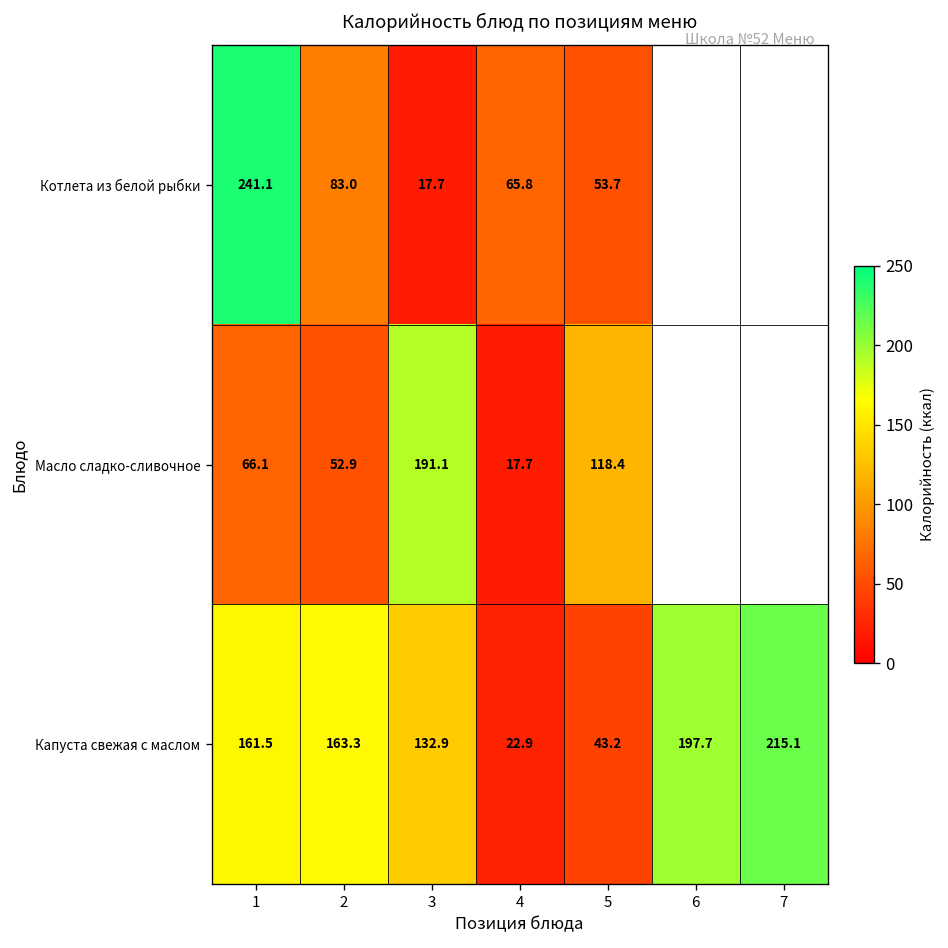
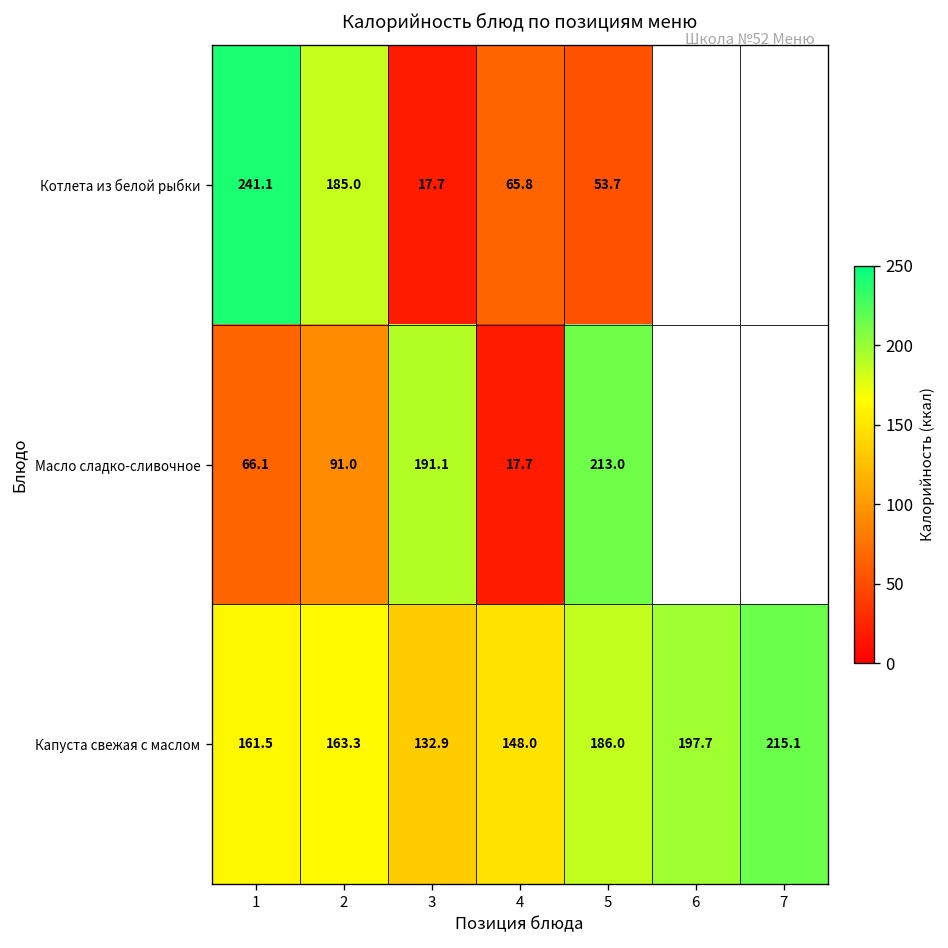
Котлета из белой рыбки, 2: 83.0 -> 185.0
Масло сладко-сливочное, 2: 52.9 -> 91.0
Масло сладко-сливочное, 5: 118.4 -> 213.0
Капуста свежая с маслом, 4: 22.9 -> 148.0
Капуста свежая с маслом, 5: 43.2 -> 186.0
